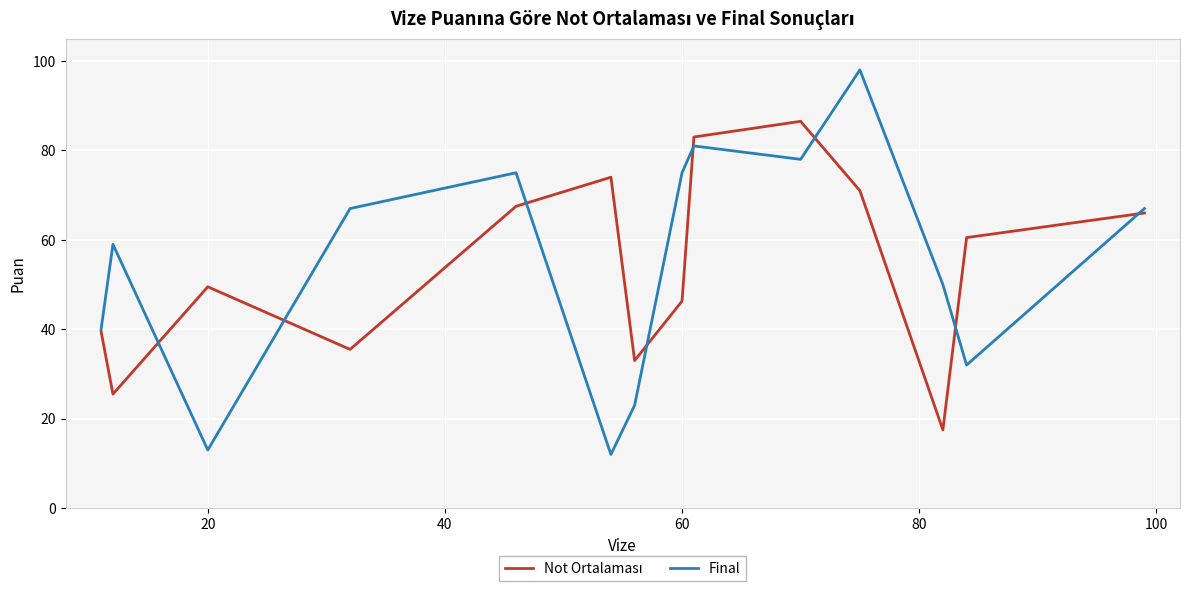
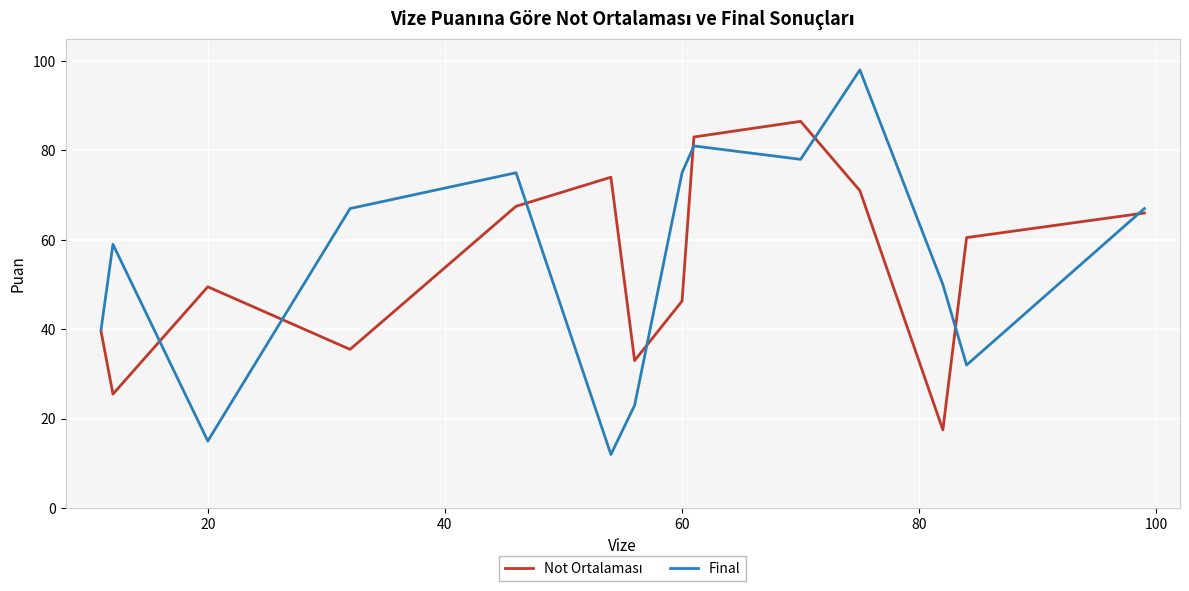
Final, 20: 13 -> 15
